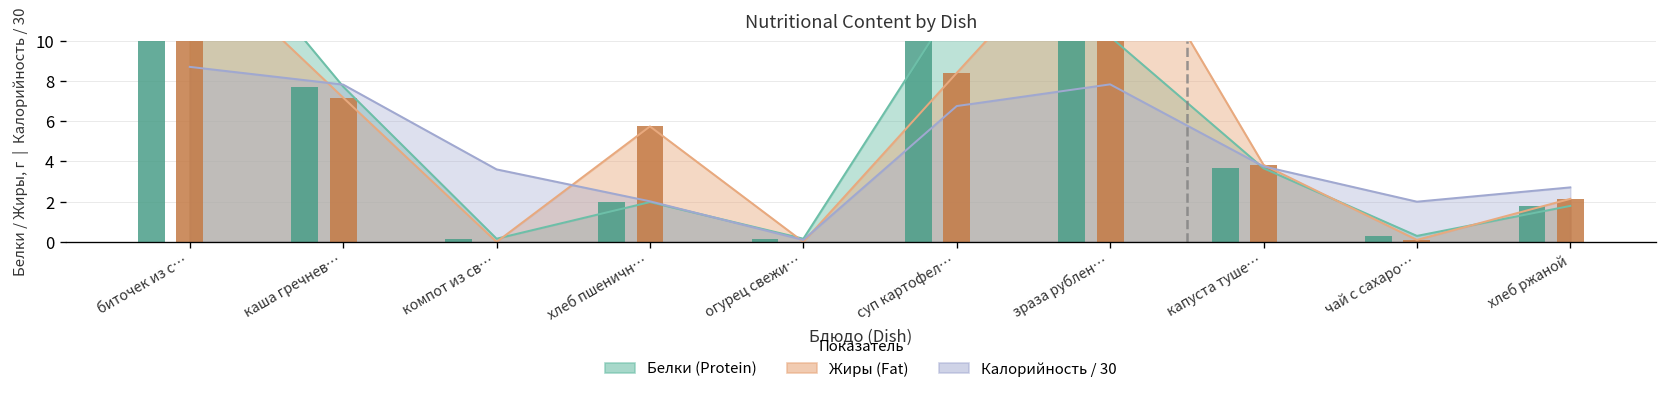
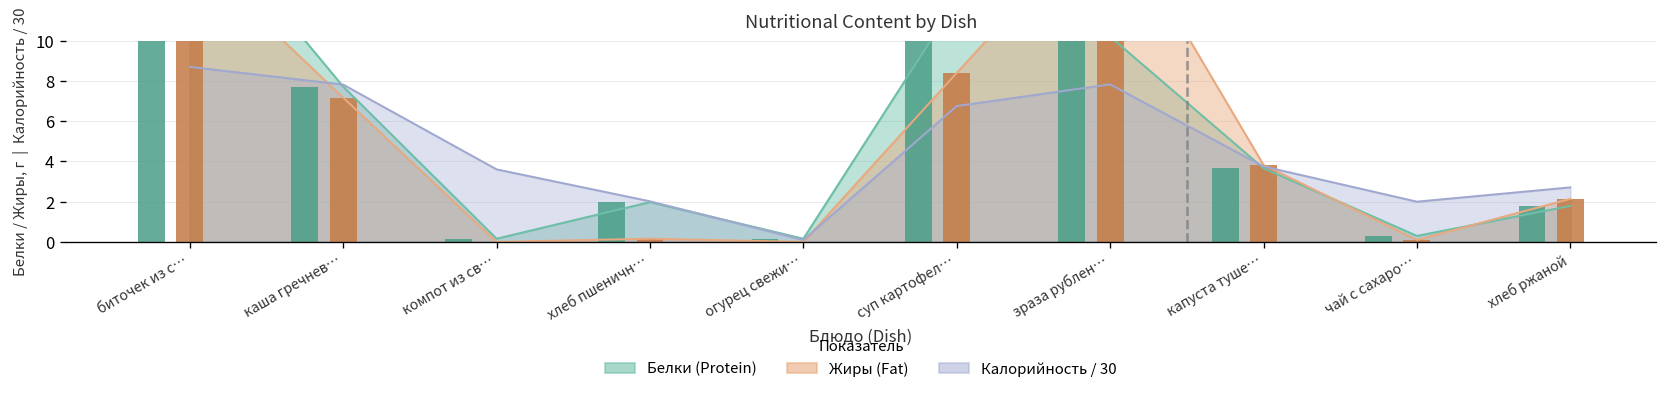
Жиры (Fat), хлеб пшеничн…: 5.7 -> 0.2
